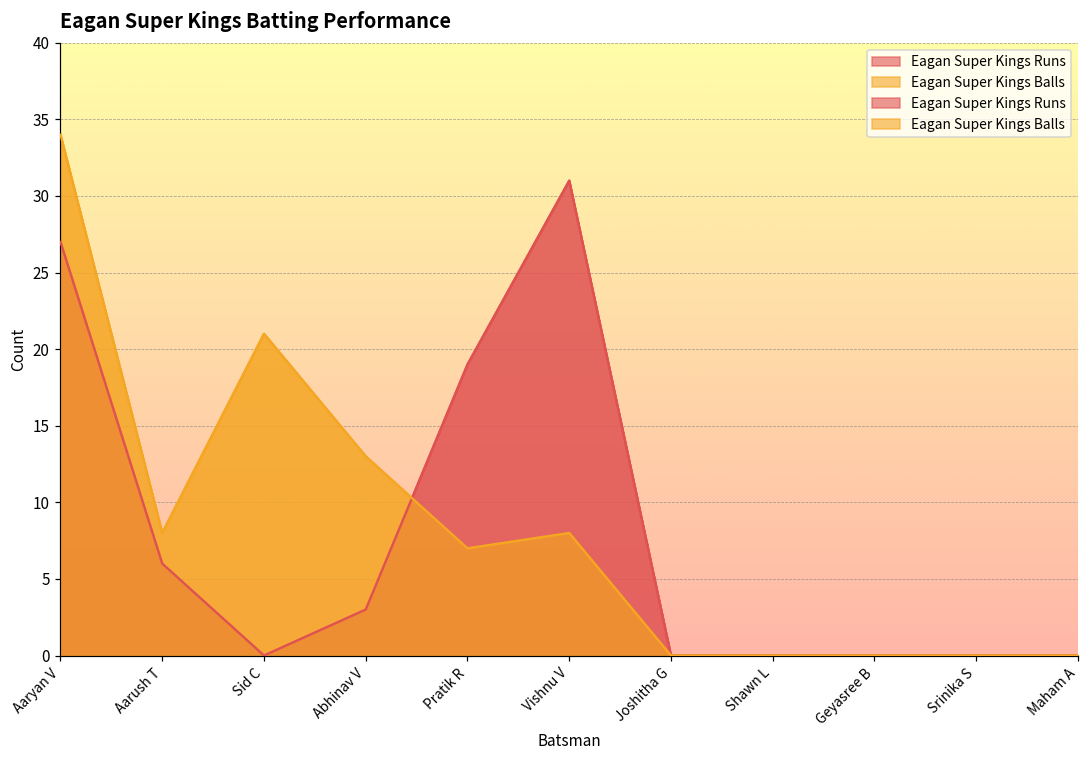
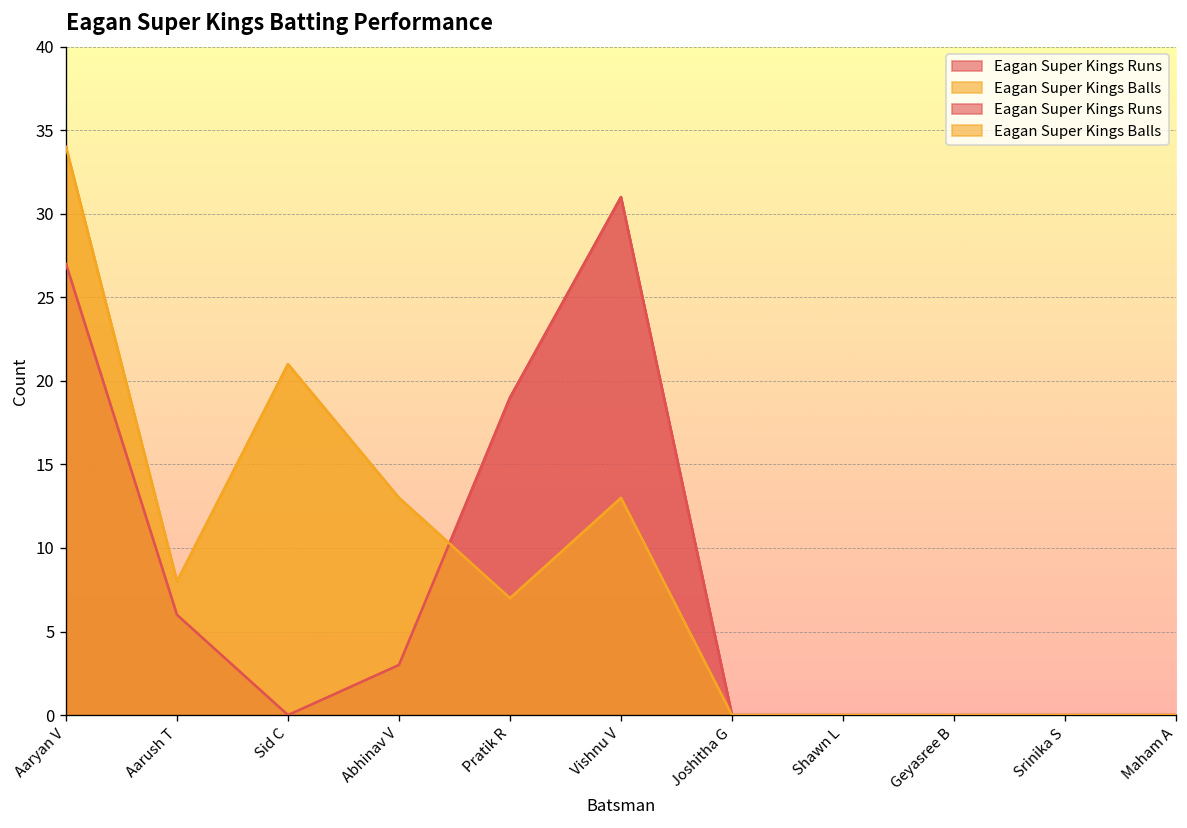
Eagan Super Kings Balls, Vishnu V: 8 -> 13
